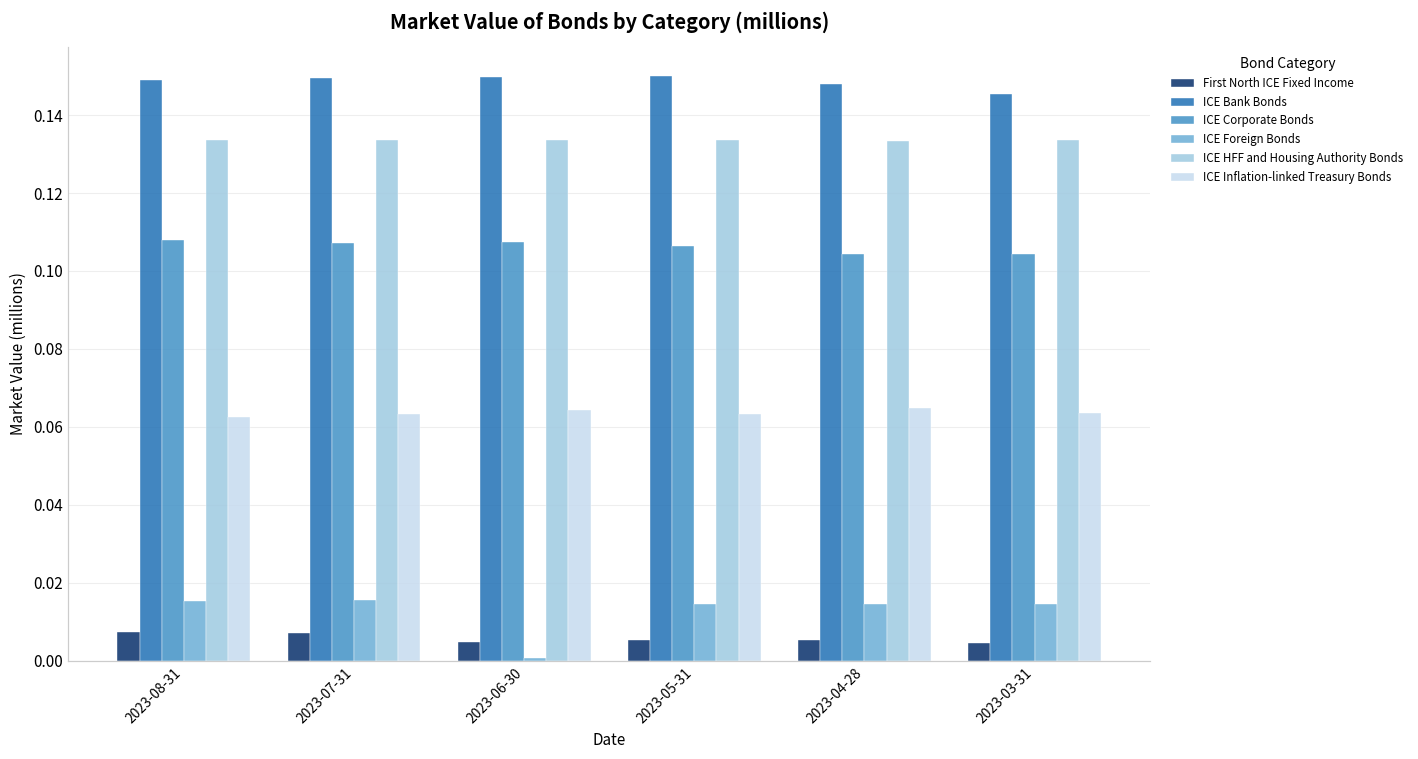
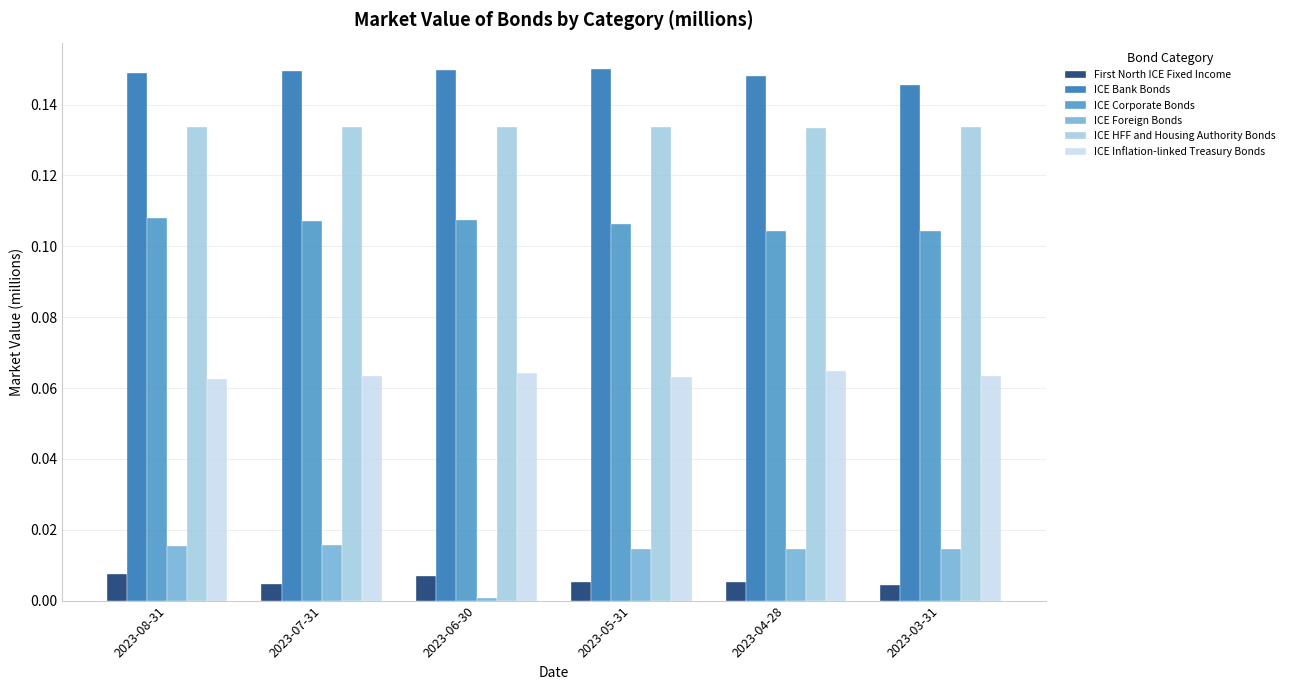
First North ICE Fixed Income, 2023-07-31: 0.007 -> 0.005
First North ICE Fixed Income, 2023-06-30: 0.005 -> 0.007
